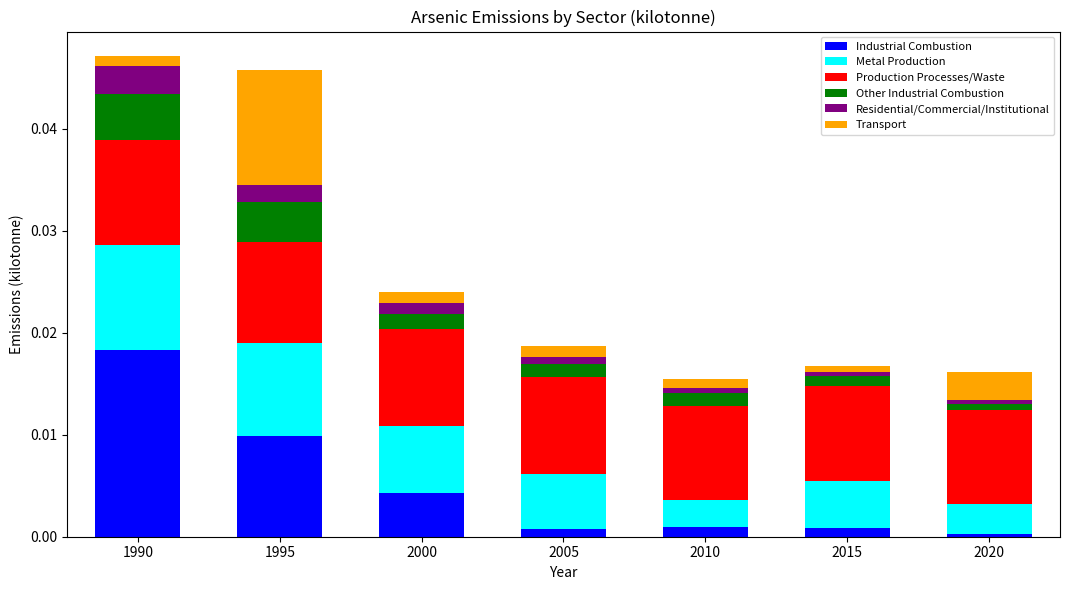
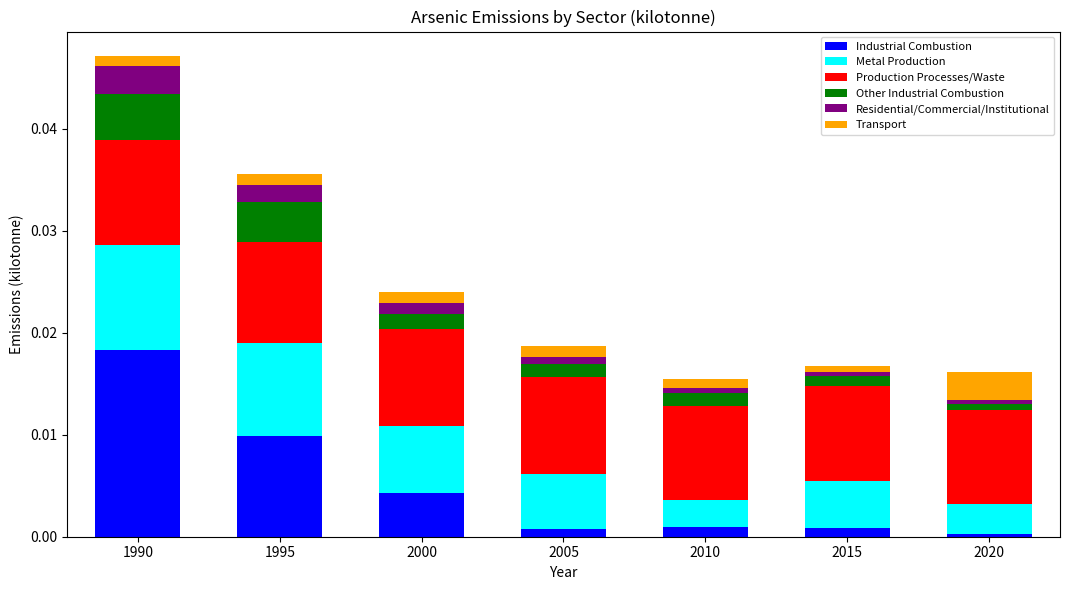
Transport, 1995: 0.0113 -> 0.0011
